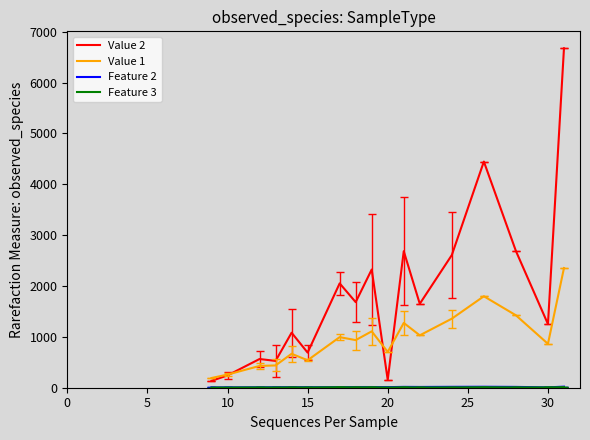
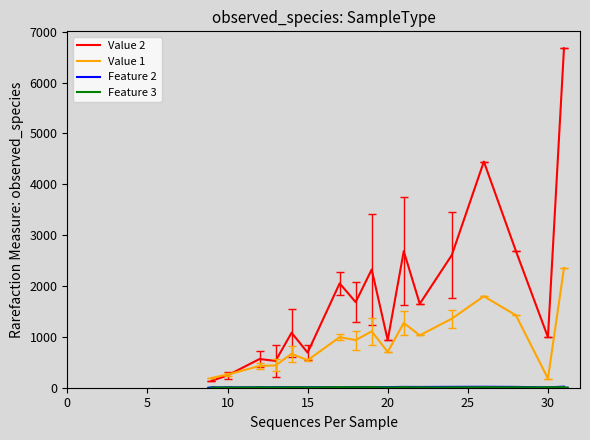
Value 2, 20: 200 -> 900
Value 2, 30: 1300 -> 1000
Value 1, 30: 900 -> 200
